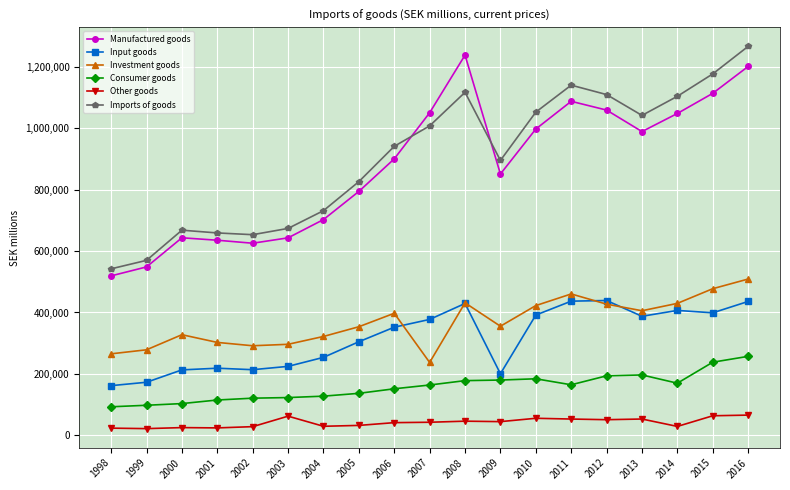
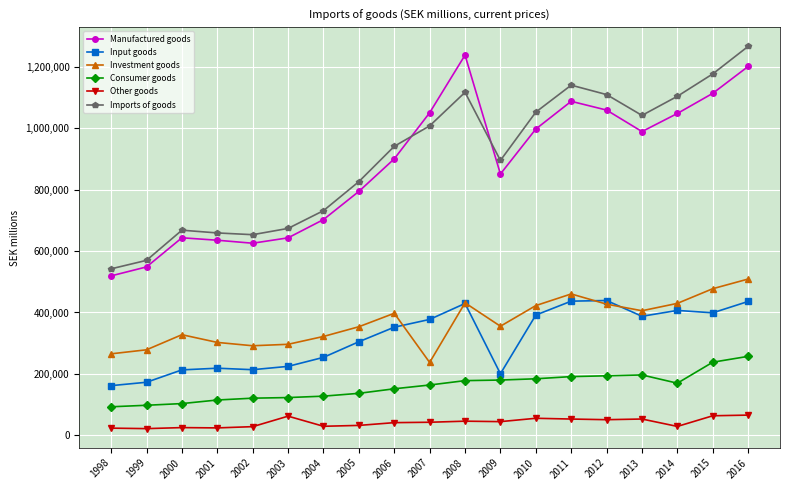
Consumer goods, 2011: 160,000 -> 190,000
